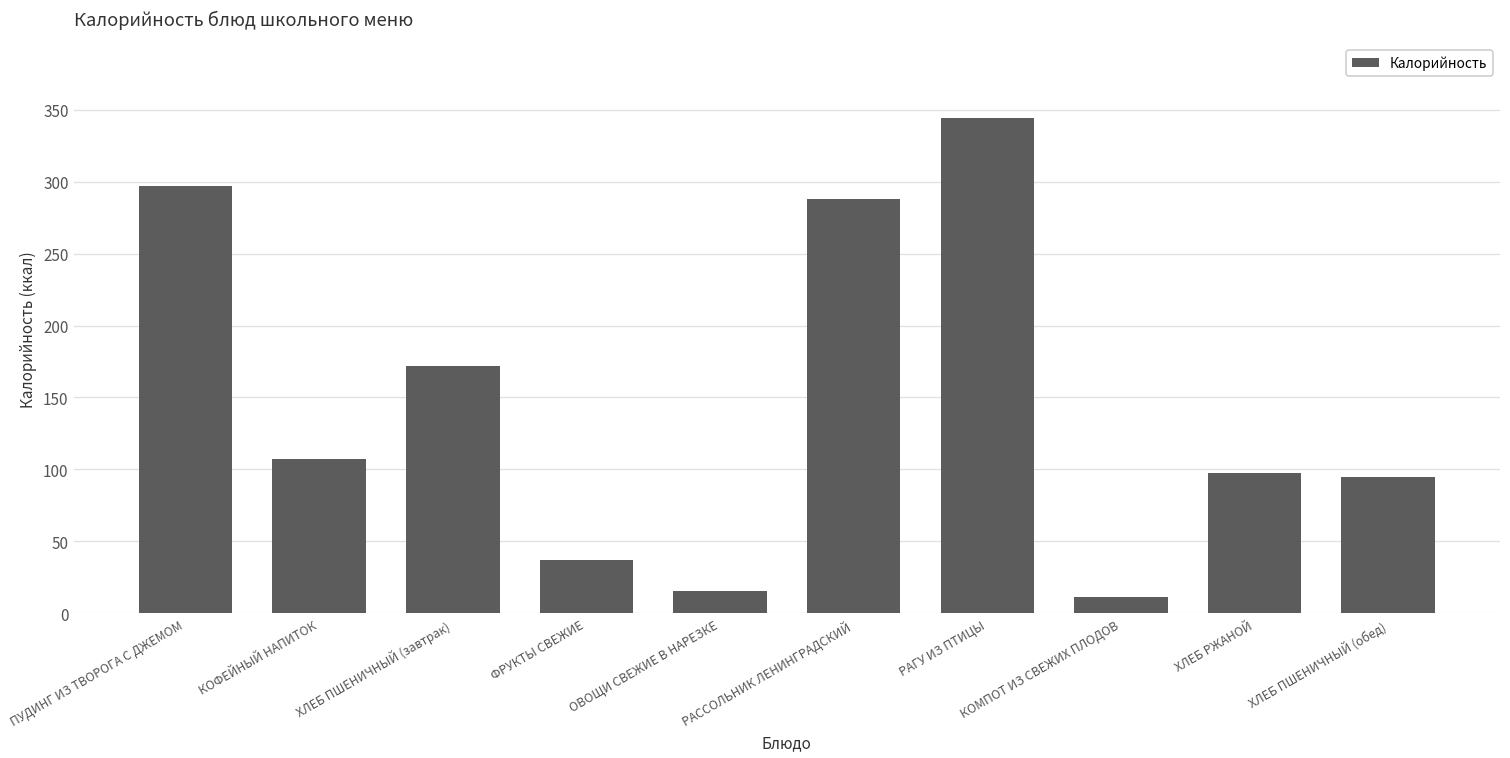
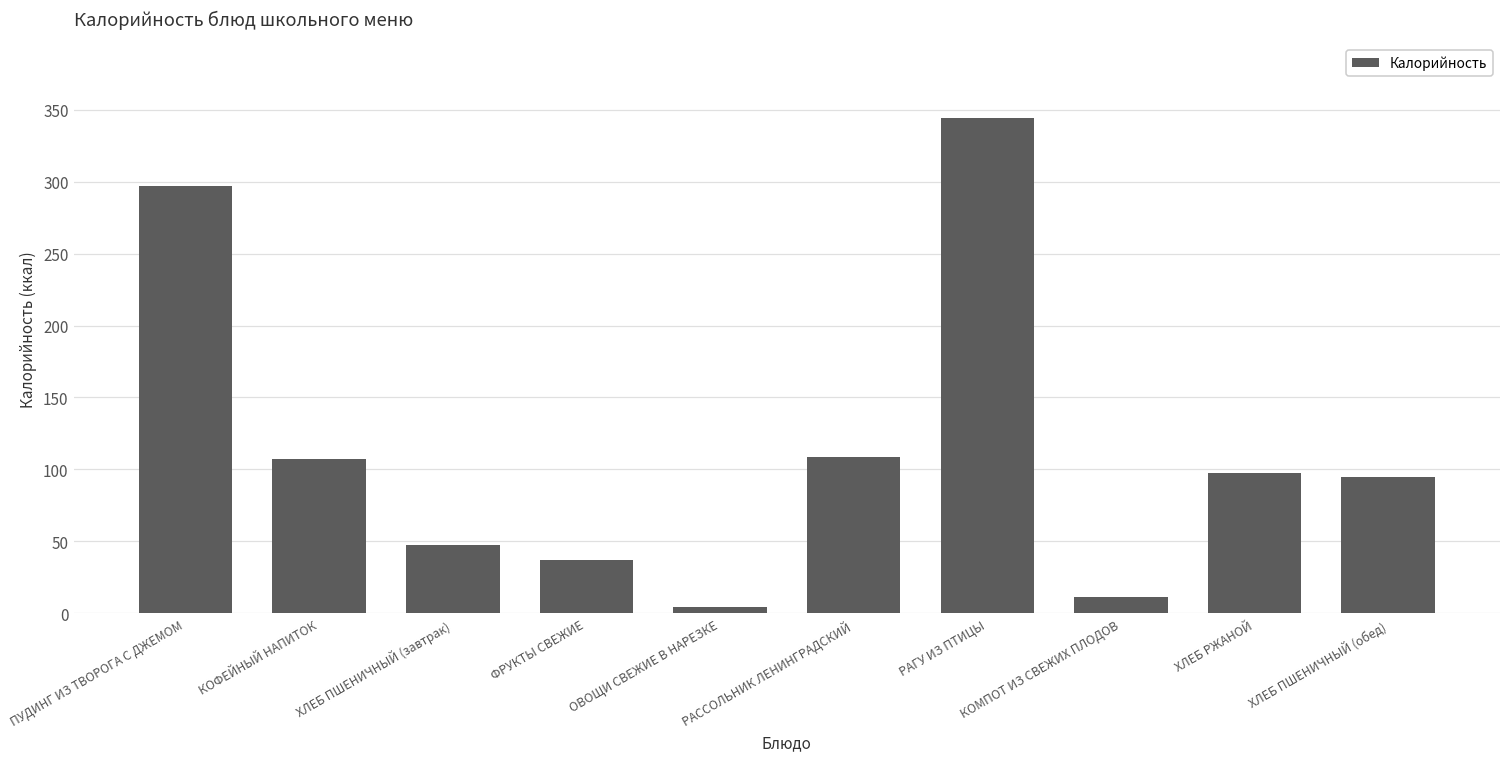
ХЛЕБ ПШЕНИЧНЫЙ (завтрак): 172 -> 47
ОВОЩИ СВЕЖИЕ В НАРЕЗКЕ: 15 -> 4
РАССОЛЬНИК ЛЕНИНГРАДСКИЙ: 288 -> 109
